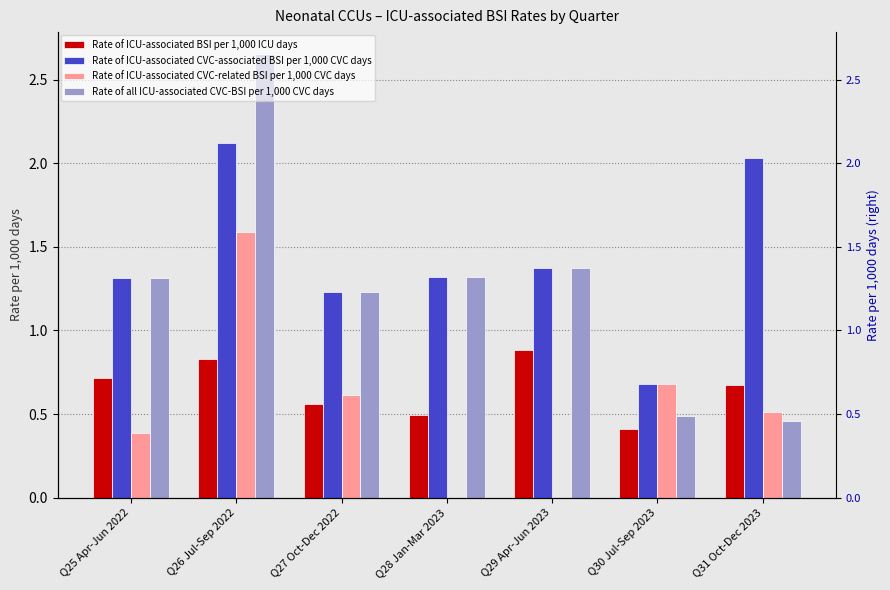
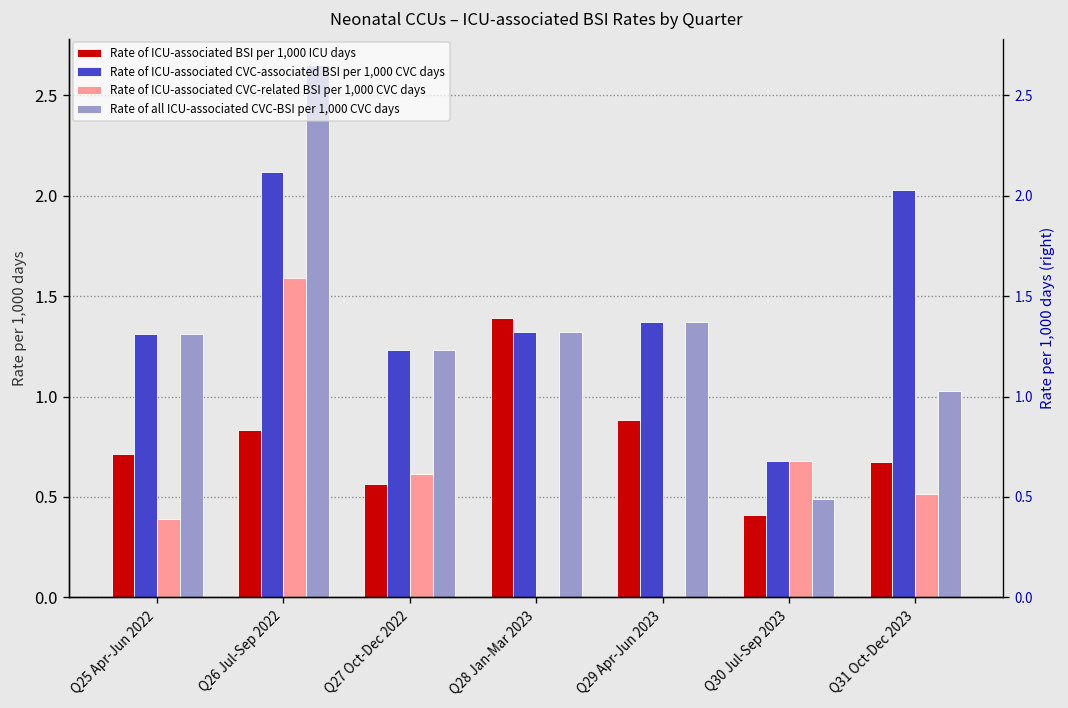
Rate of ICU-associated BSI per 1,000 ICU days, Q28 Jan-Mar 2023: 0.49 -> 1.39
Rate of all ICU-associated CVC-BSI per 1,000 CVC days, Q31 Oct-Dec 2023: 0.46 -> 1.03
